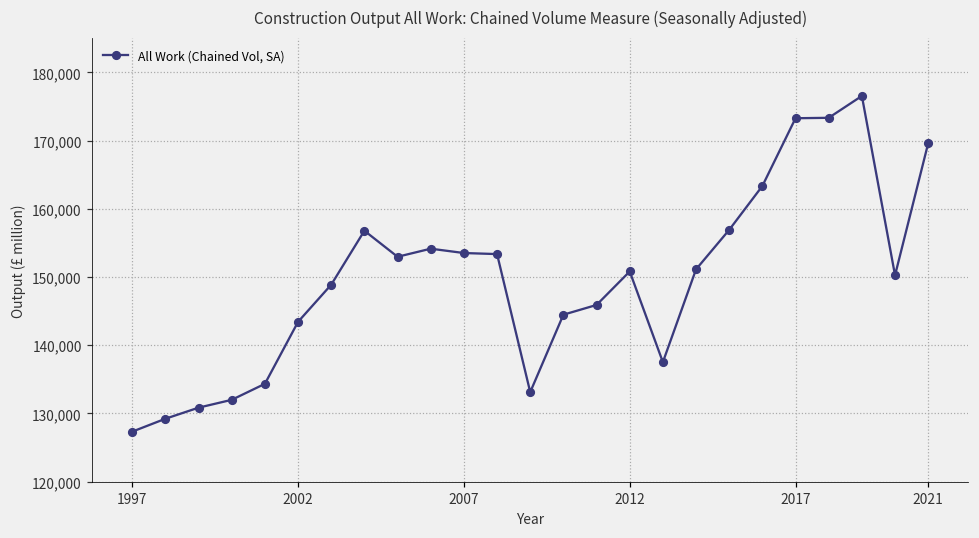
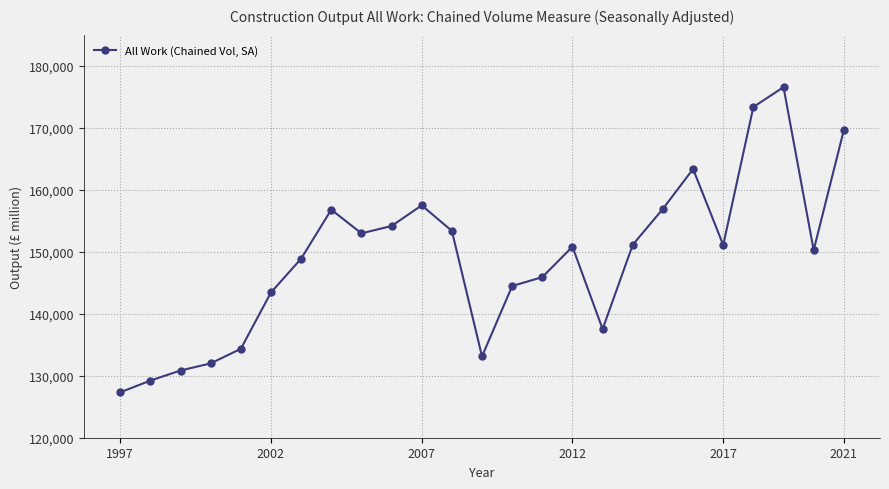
2007: 154,000 -> 157,000
2017: 173,000 -> 151,000
